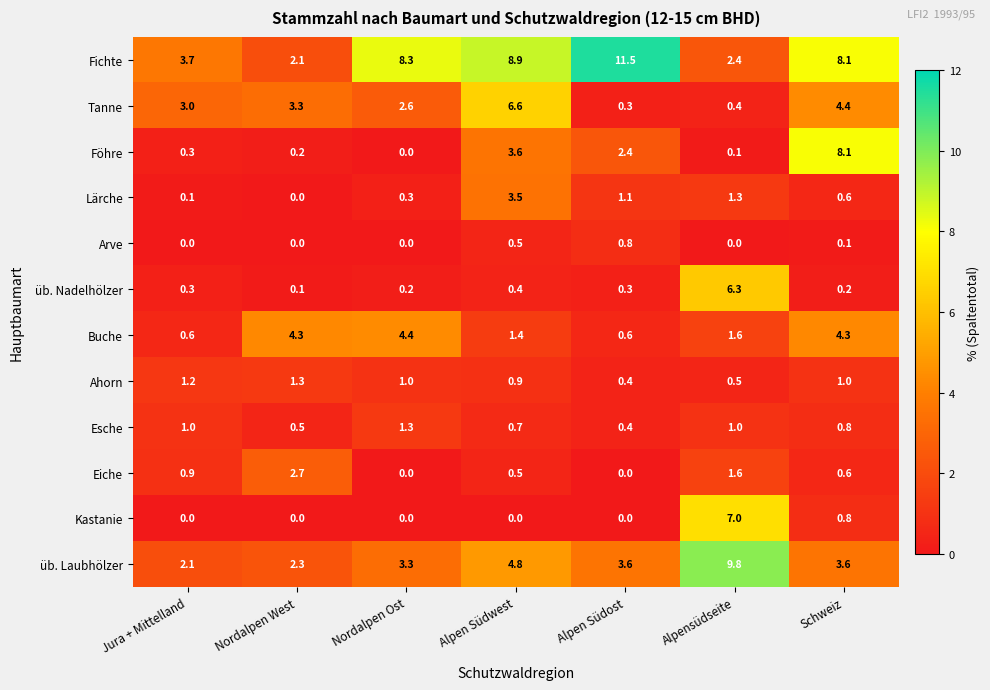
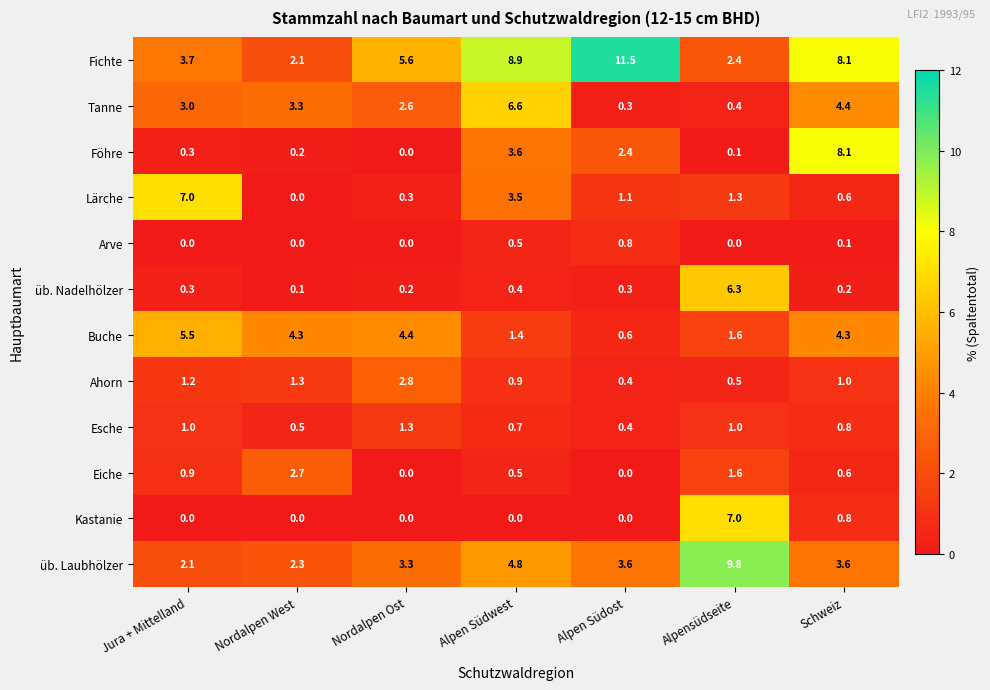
Fichte, Nordalpen Ost: 8.3 -> 5.6
Lärche, Jura + Mittelland: 0.1 -> 7.0
Buche, Jura + Mittelland: 0.6 -> 5.5
Ahorn, Nordalpen Ost: 1.0 -> 2.8
